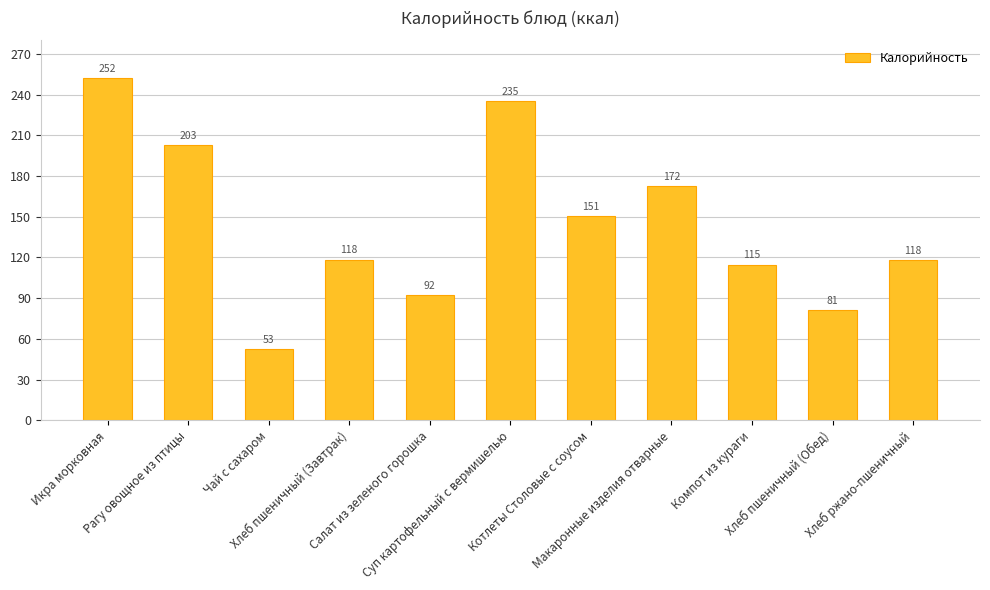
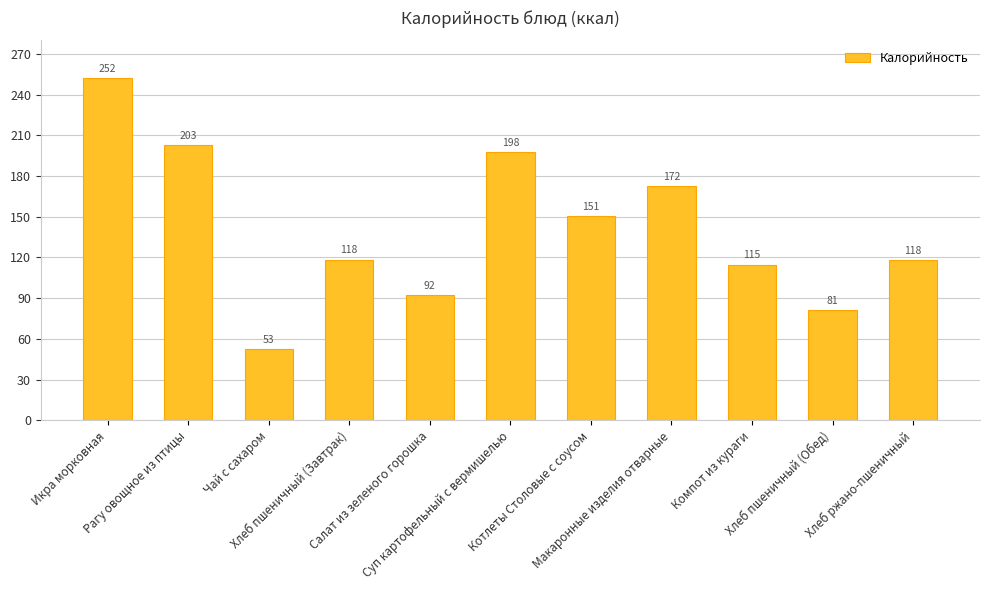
Суп картофельный с вермишелью: 235 -> 198
